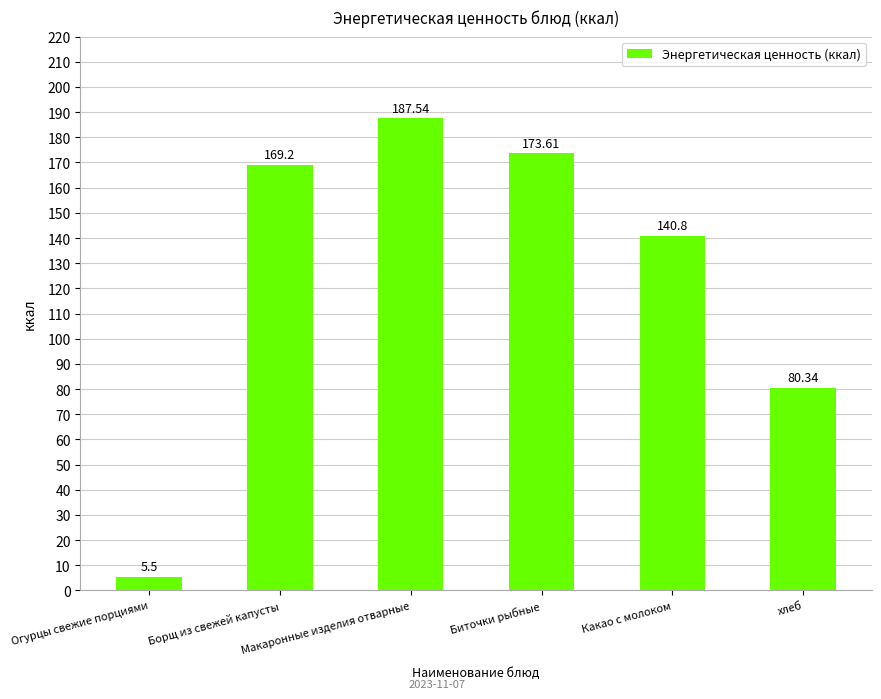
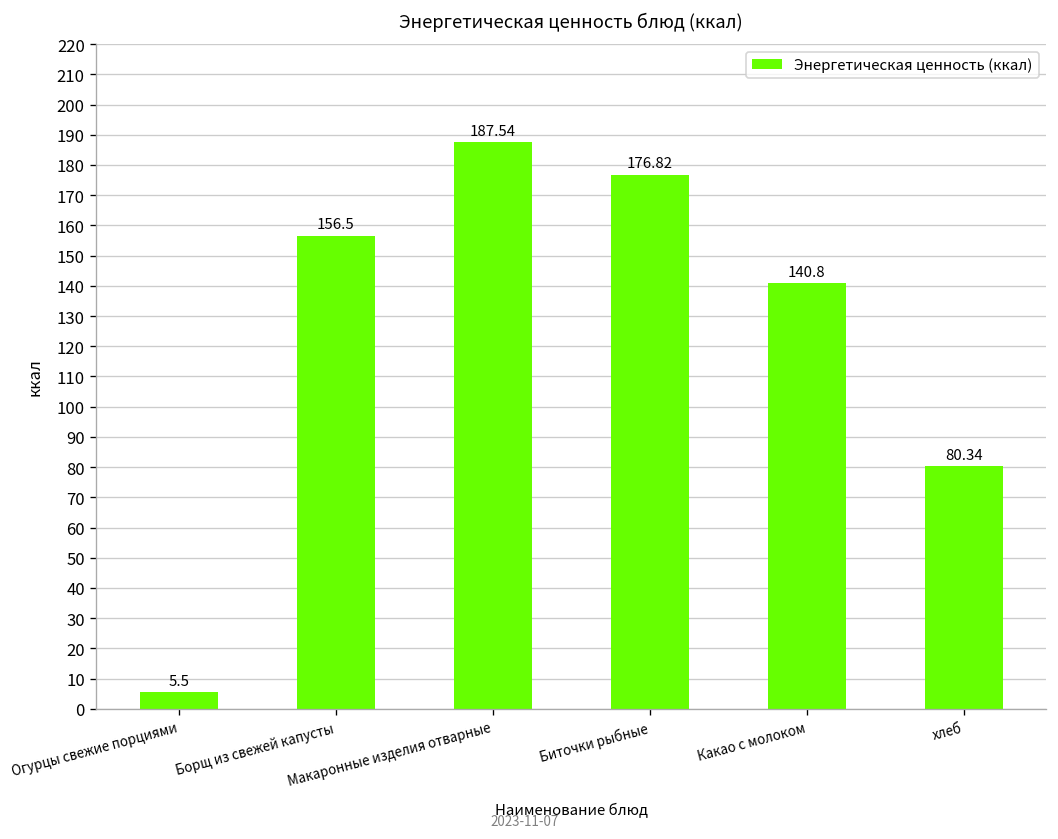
Борщ из свежей капусты: 169.2 -> 156.5
Биточки рыбные: 173.61 -> 176.82
